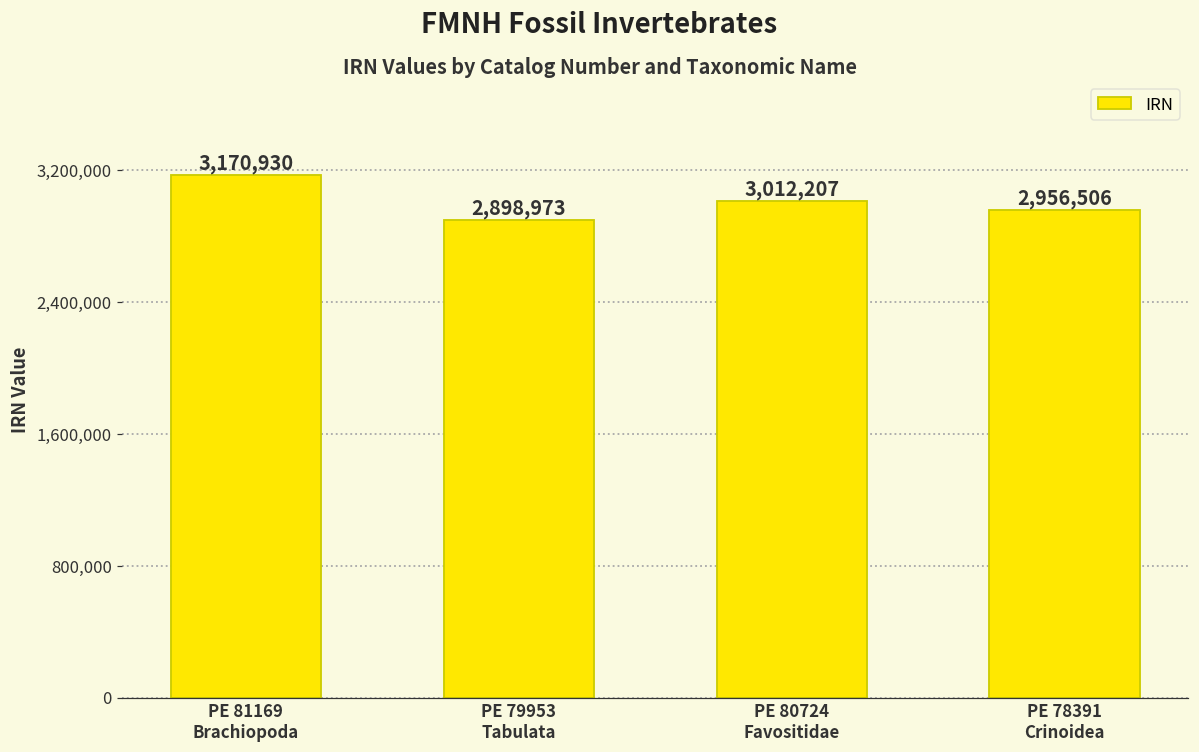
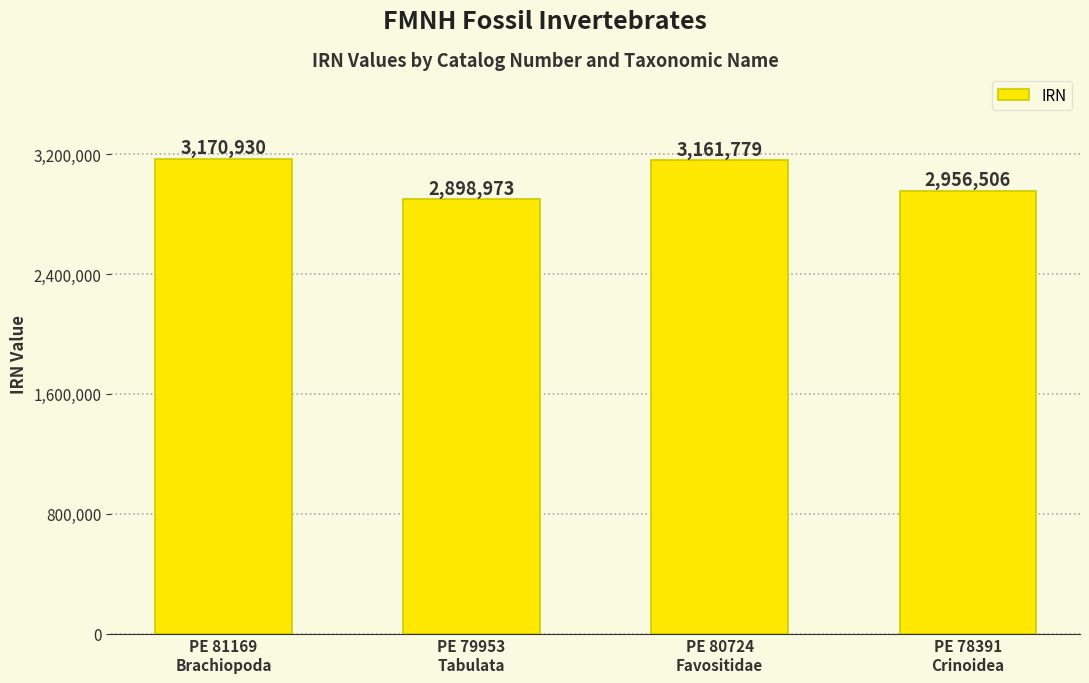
PE 80724 Favositidae: 3,012,207 -> 3,161,779
